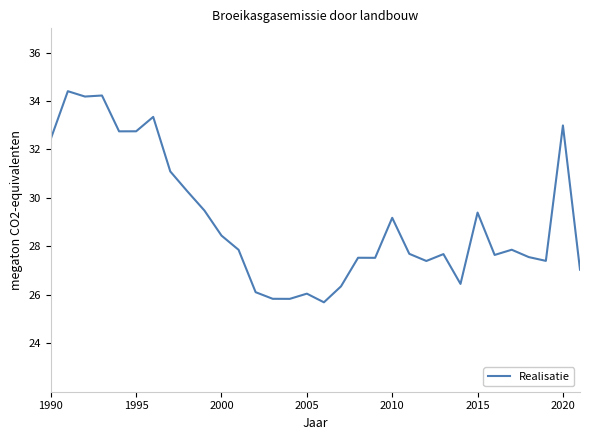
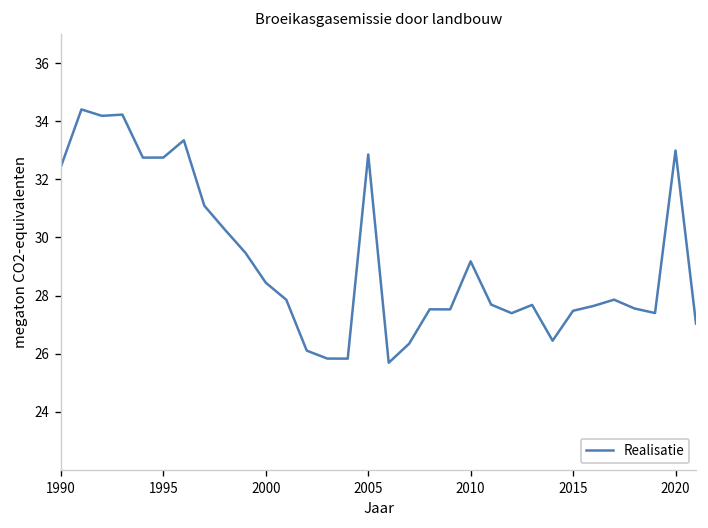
2005: 26.0 -> 32.9
2015: 29.4 -> 27.5
